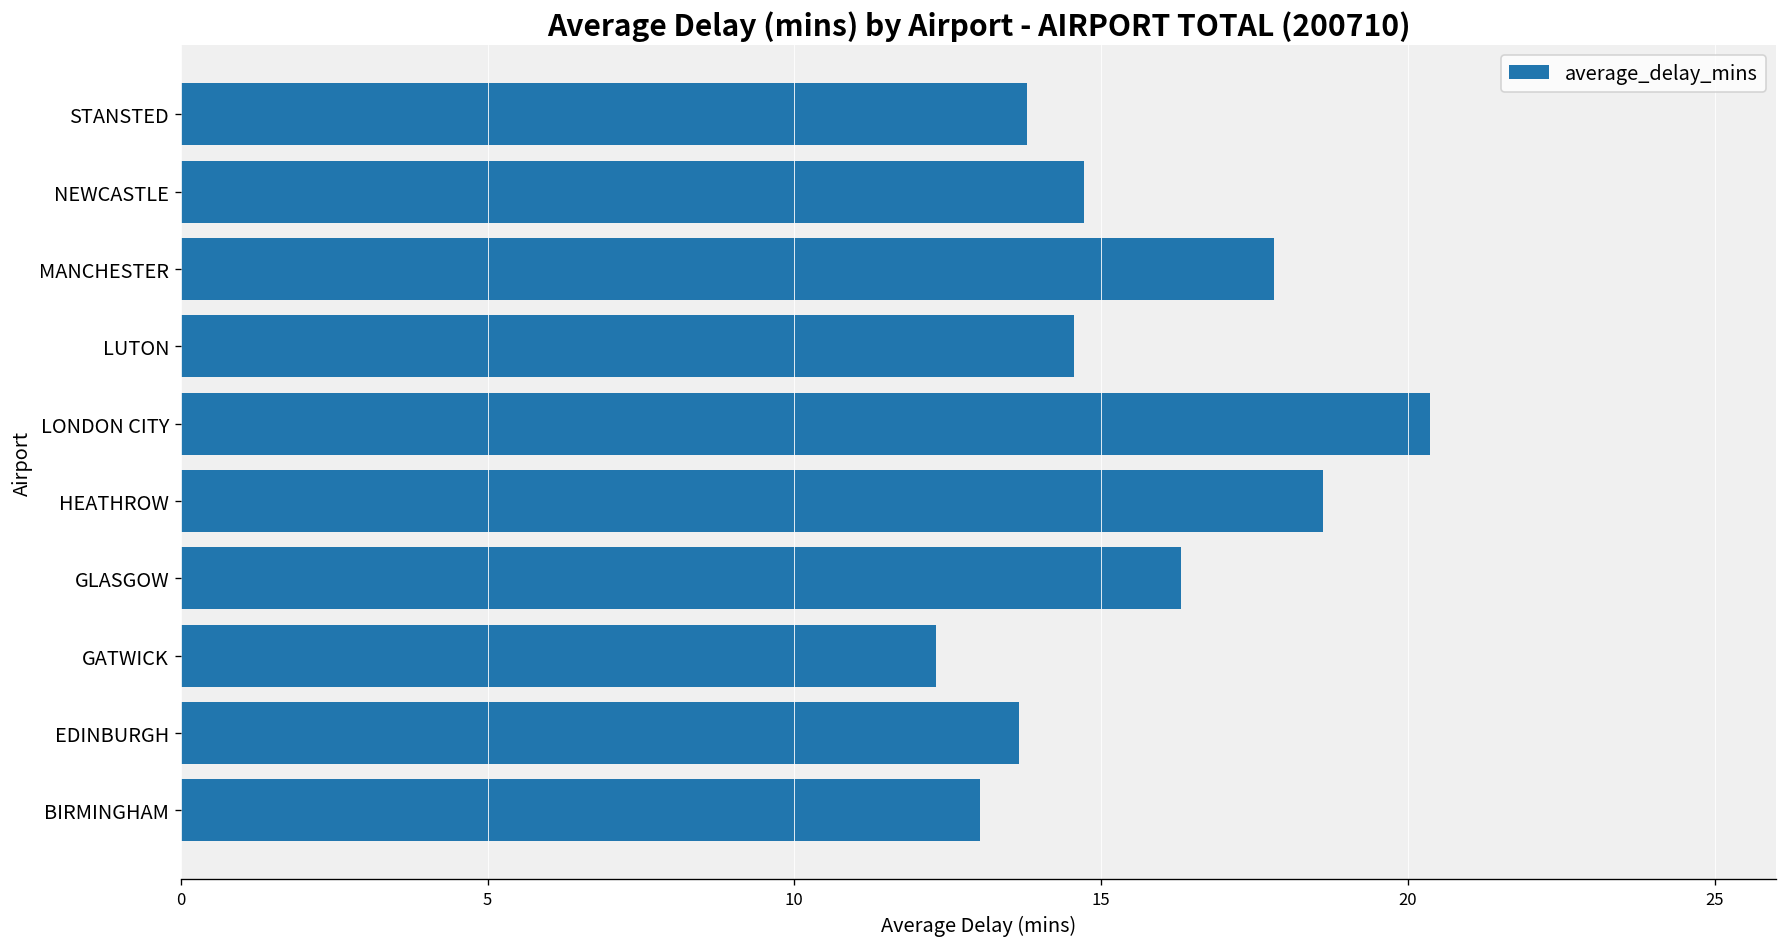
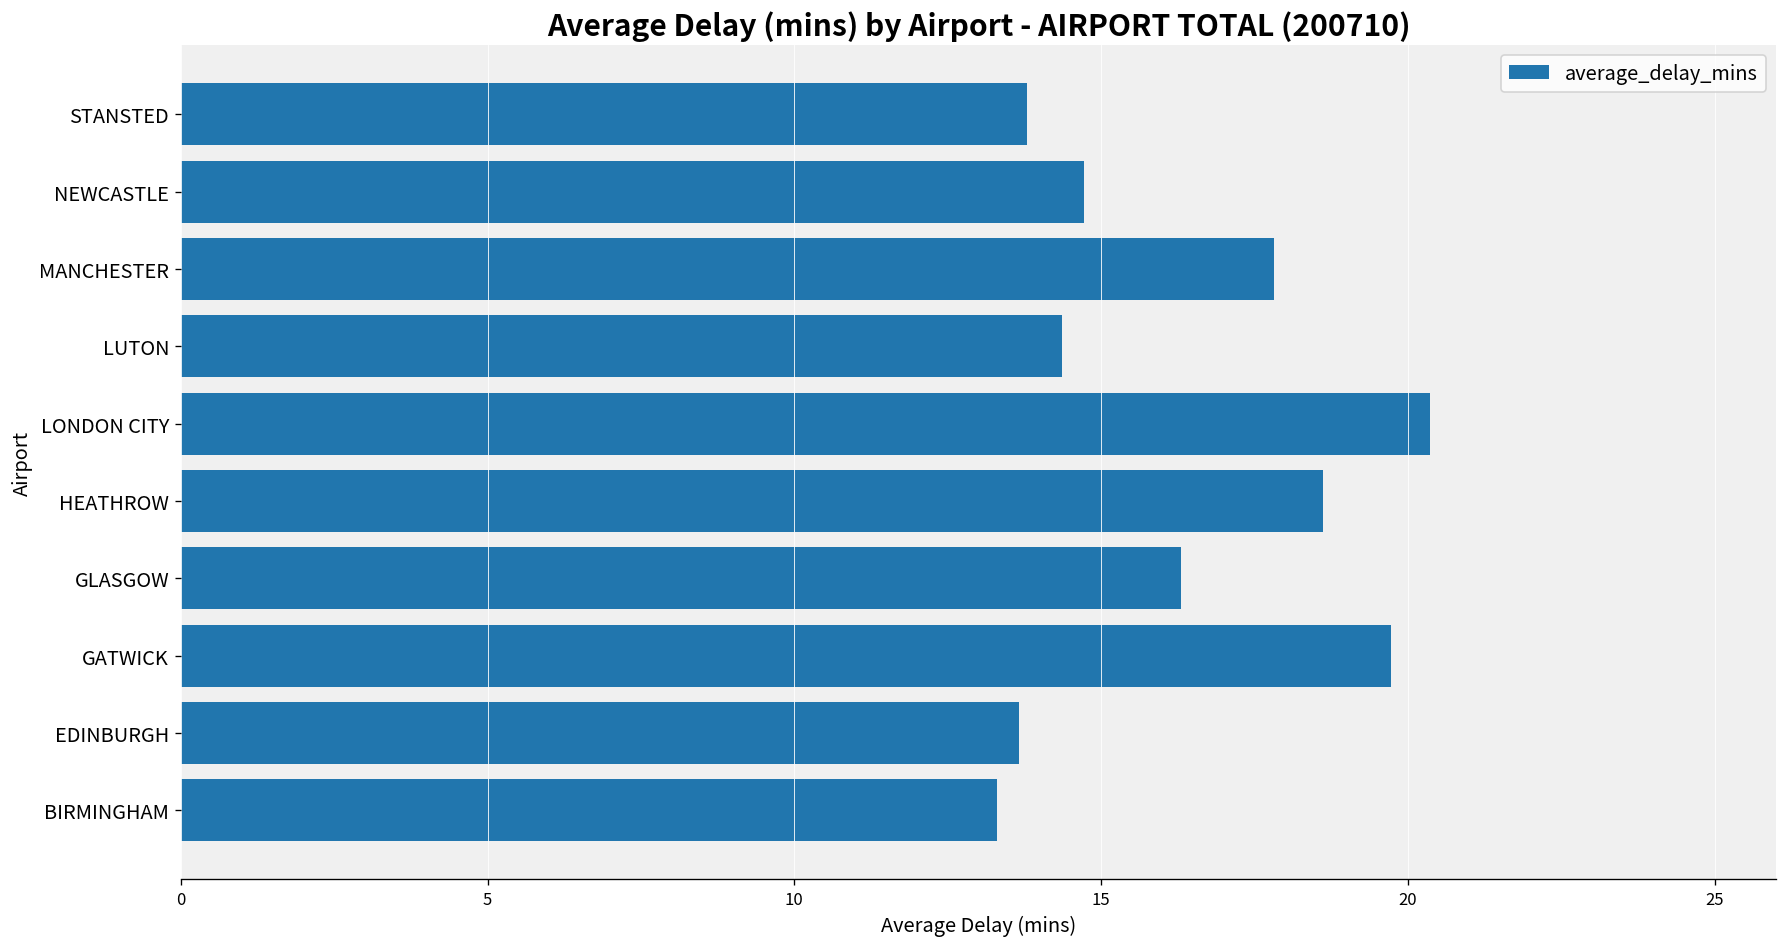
LUTON: 14.6 -> 14.4
GATWICK: 12.3 -> 19.7
BIRMINGHAM: 13.0 -> 13.3
